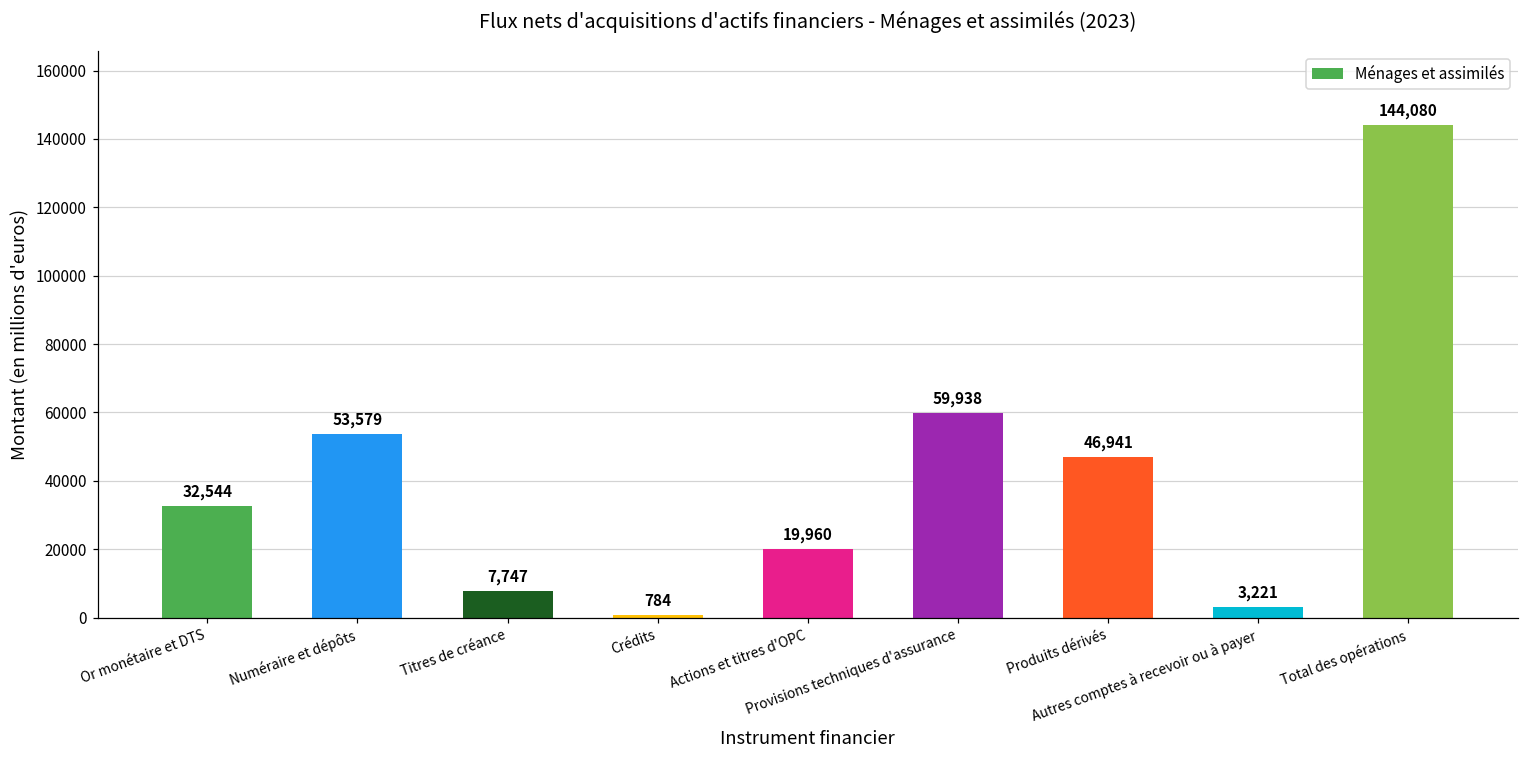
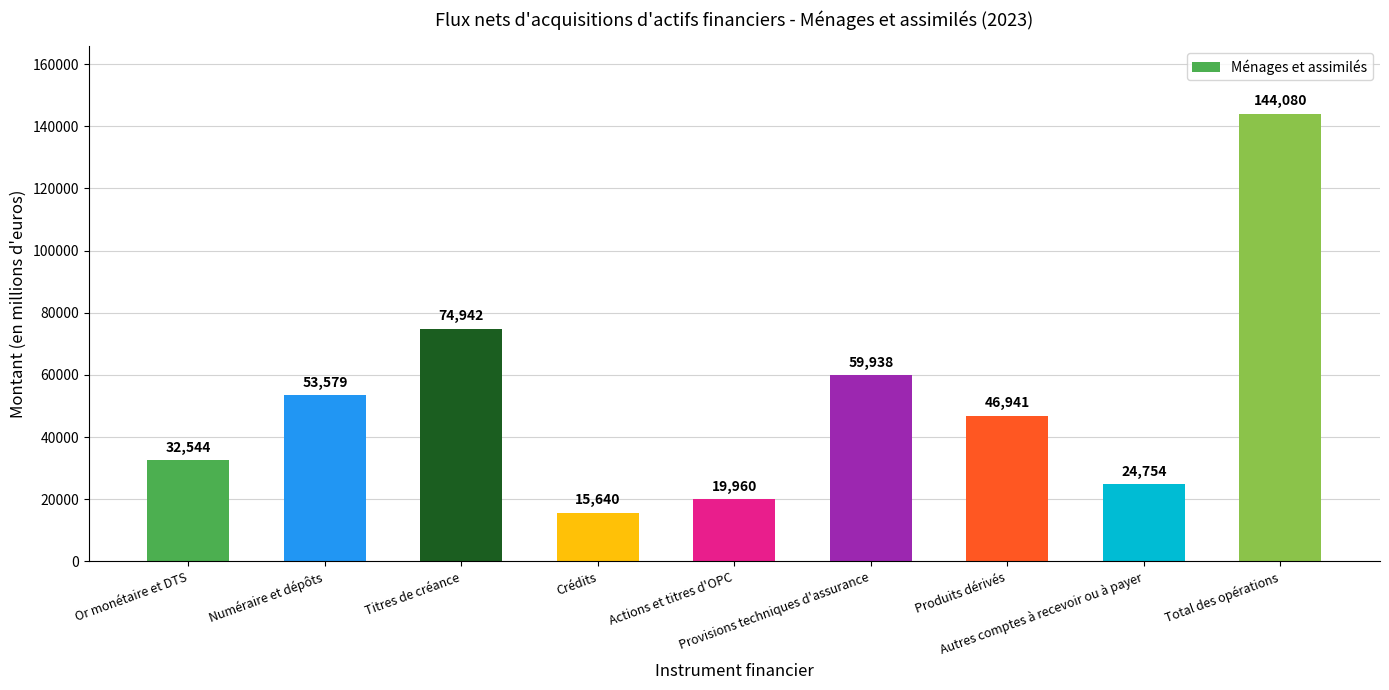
Titres de créance: 7,747 -> 74,942
Crédits: 784 -> 15,640
Autres comptes à recevoir ou à payer: 3,221 -> 24,754
